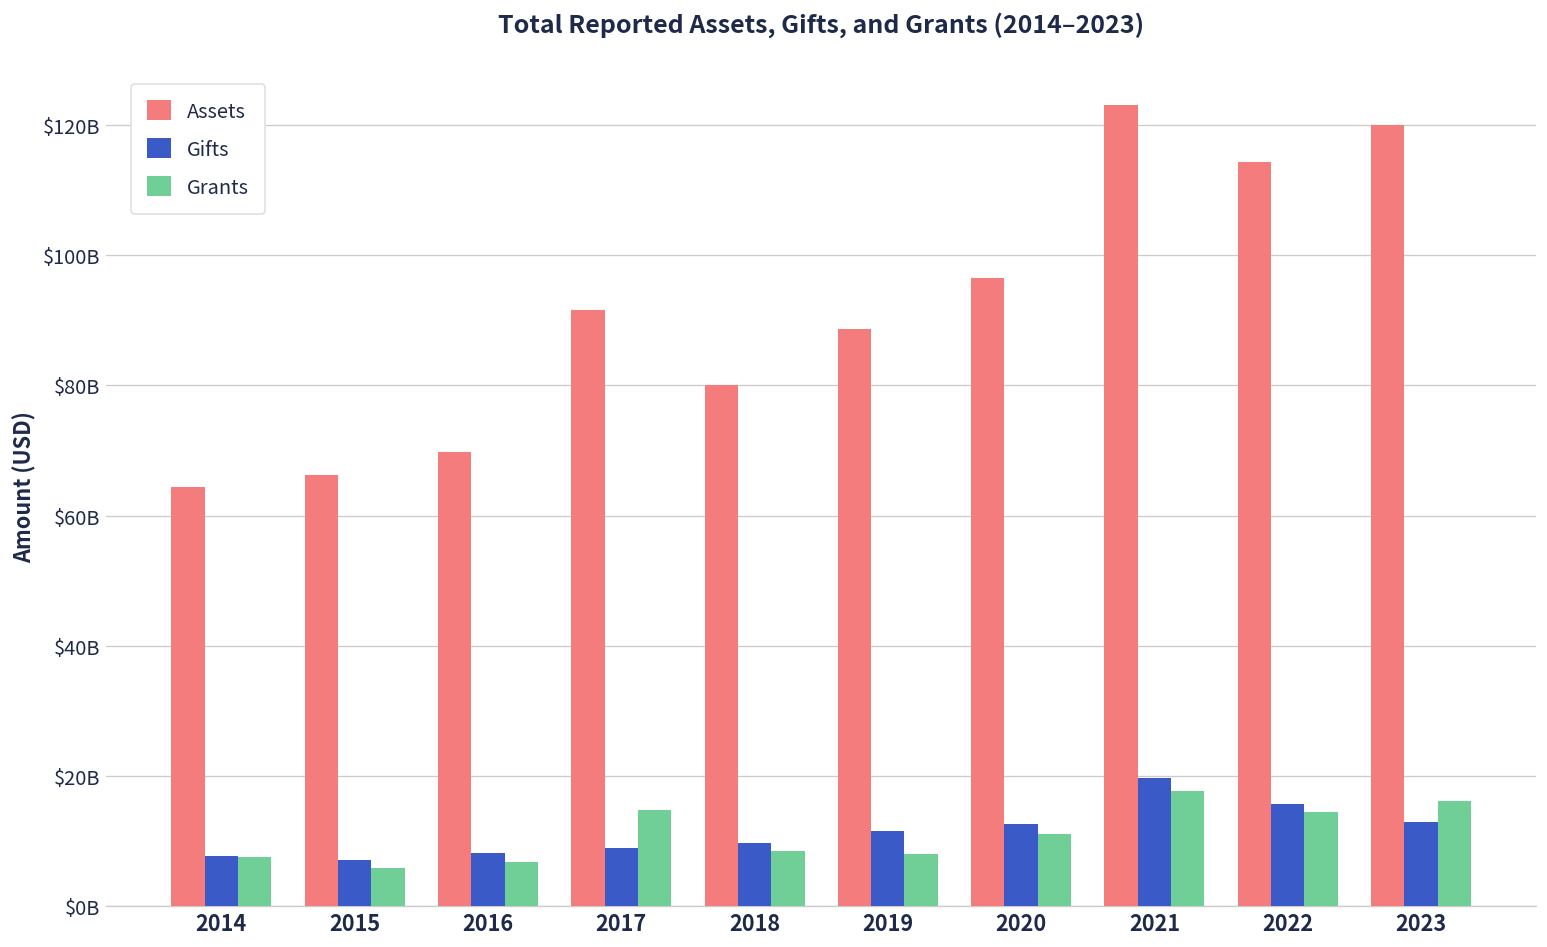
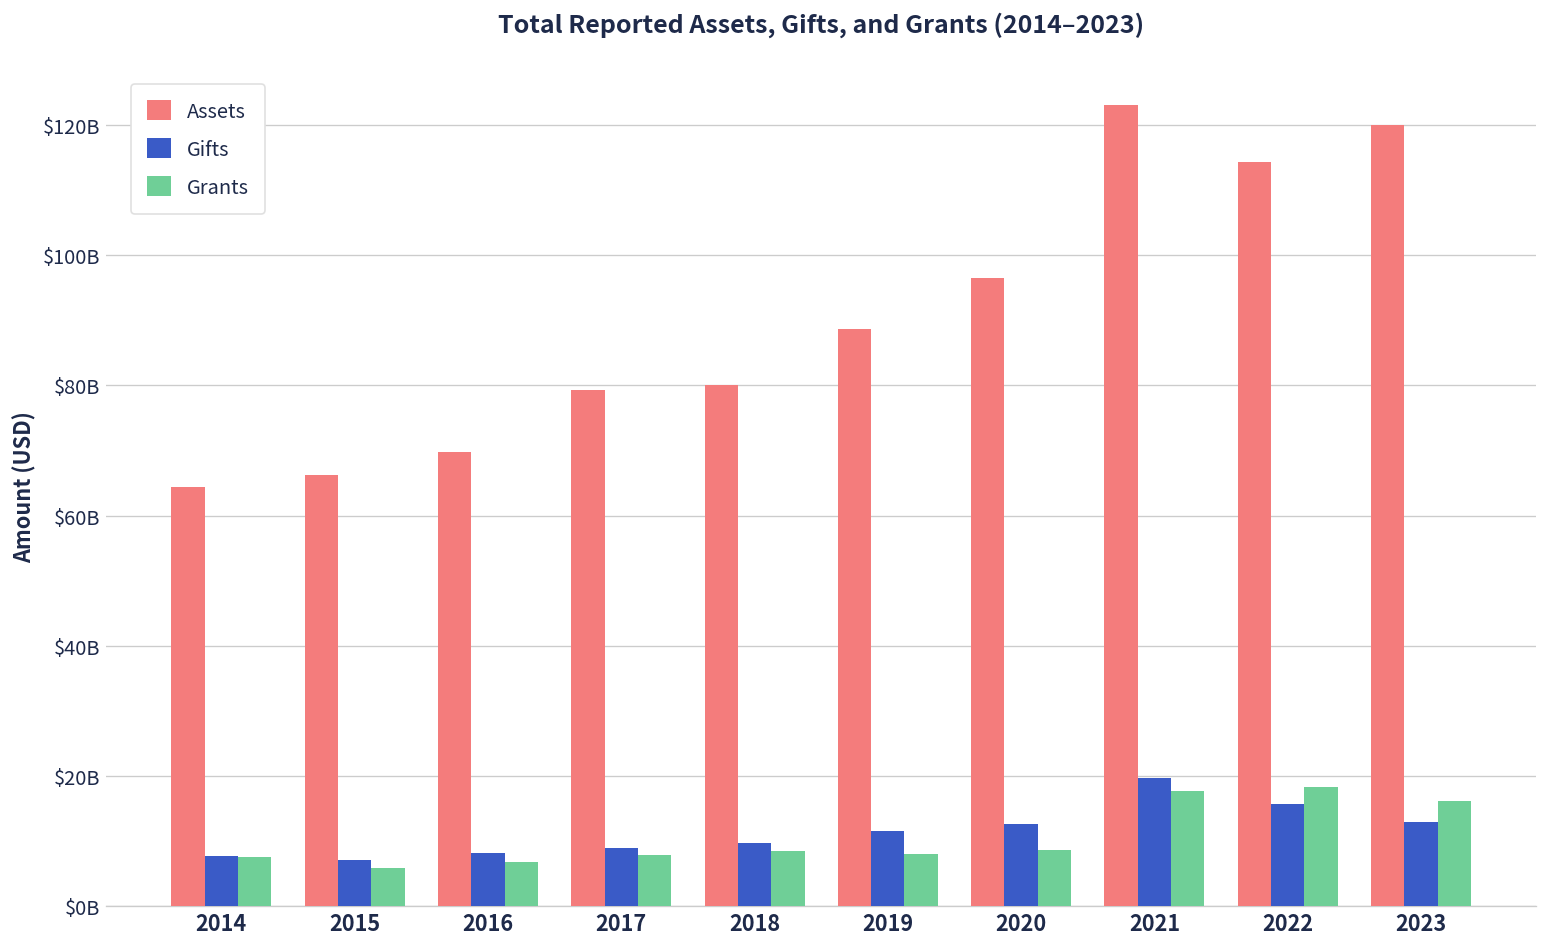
Assets, 2017: $92000000000 -> $79000000000
Grants, 2017: $15000000000 -> $8000000000
Grants, 2020: $11000000000 -> $9000000000
Grants, 2022: $15000000000 -> $18000000000
